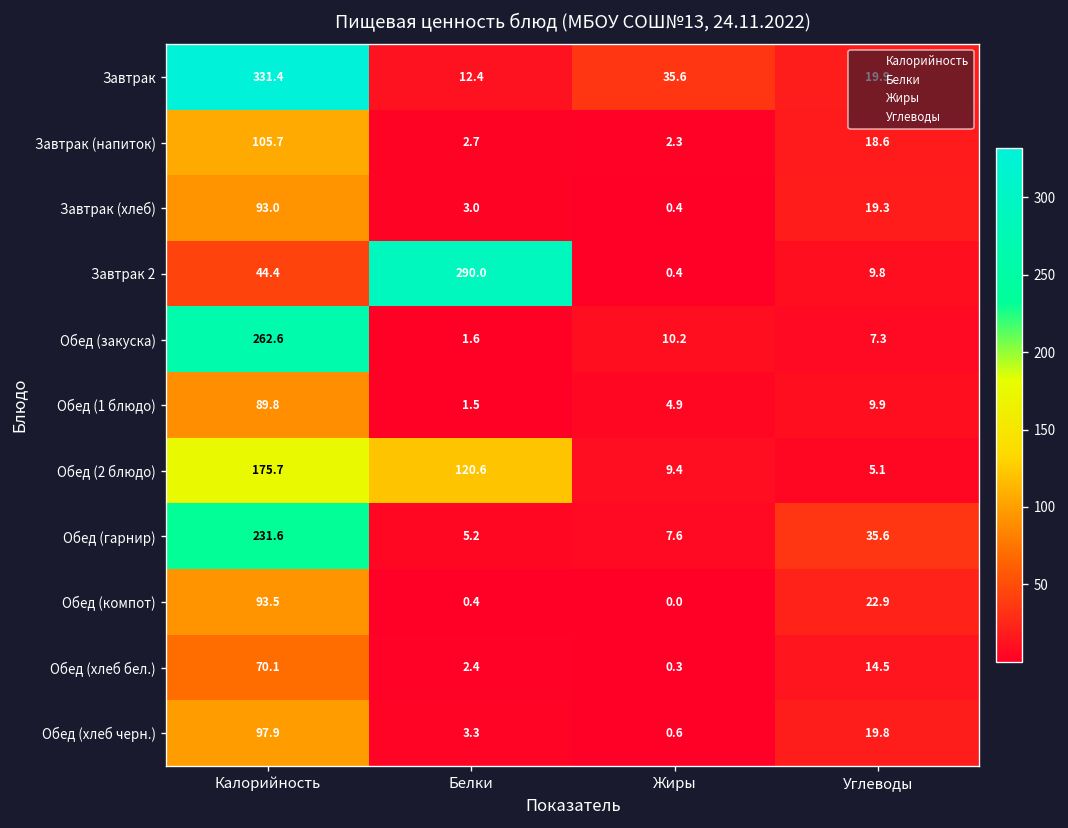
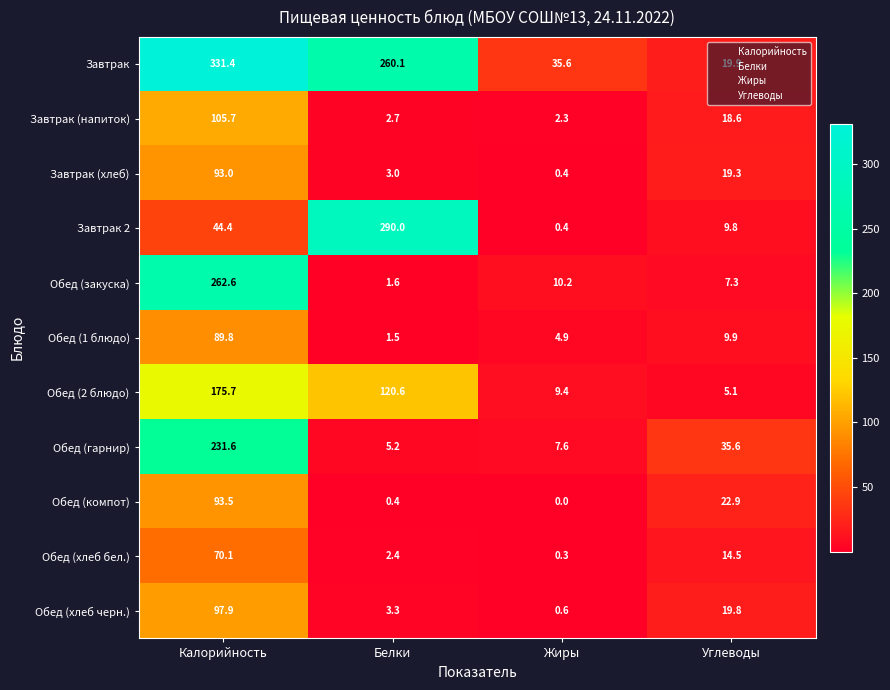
Завтрак, Белки: 12.4 -> 260.1
